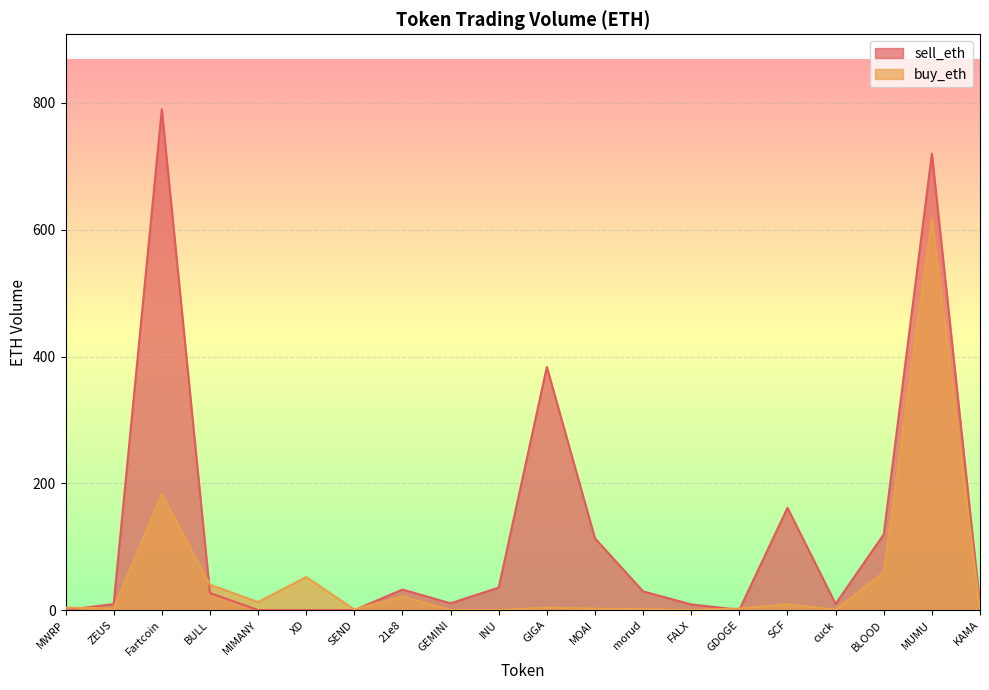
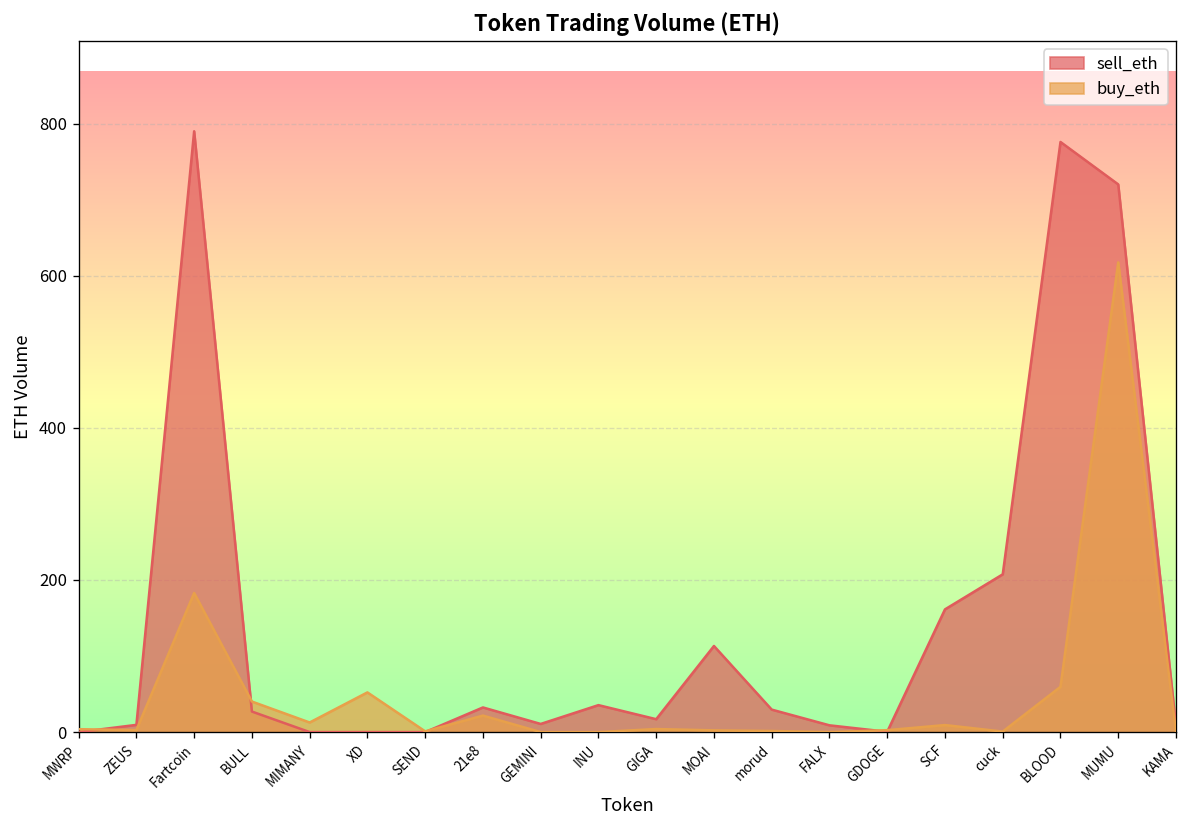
sell_eth, GIGA: 380 -> 20
sell_eth, cuck: 10 -> 210
sell_eth, BLOOD: 120 -> 780
